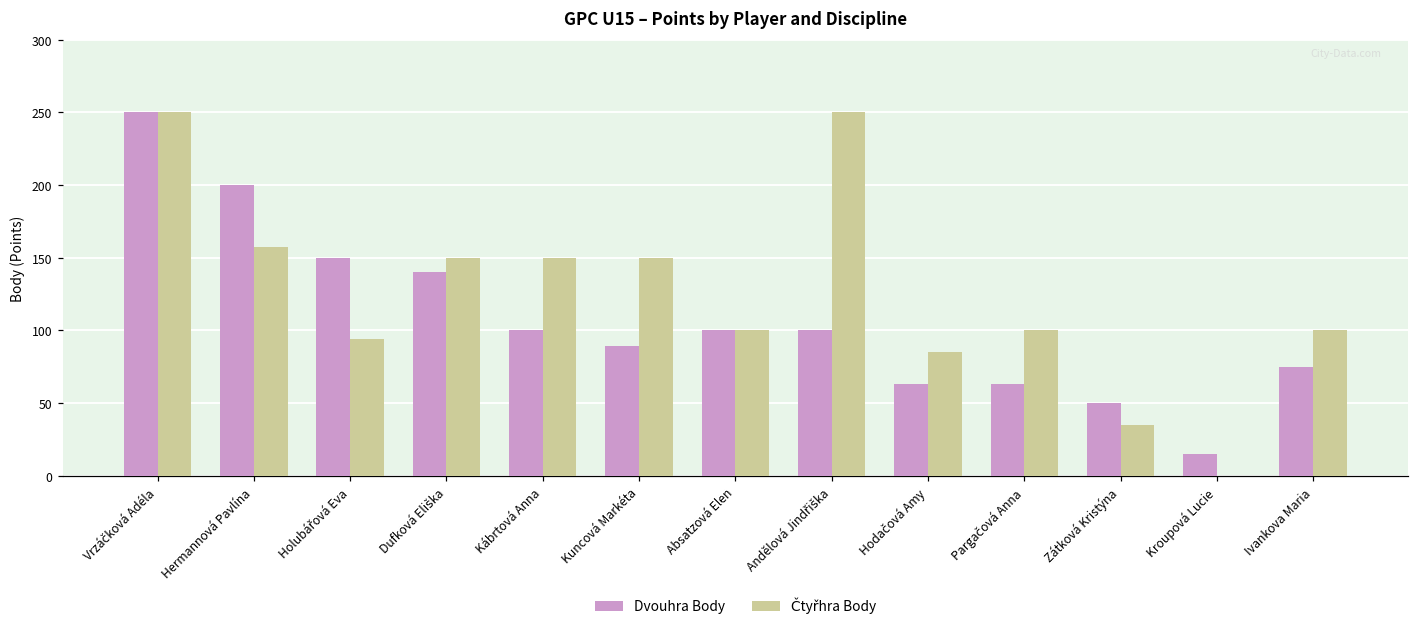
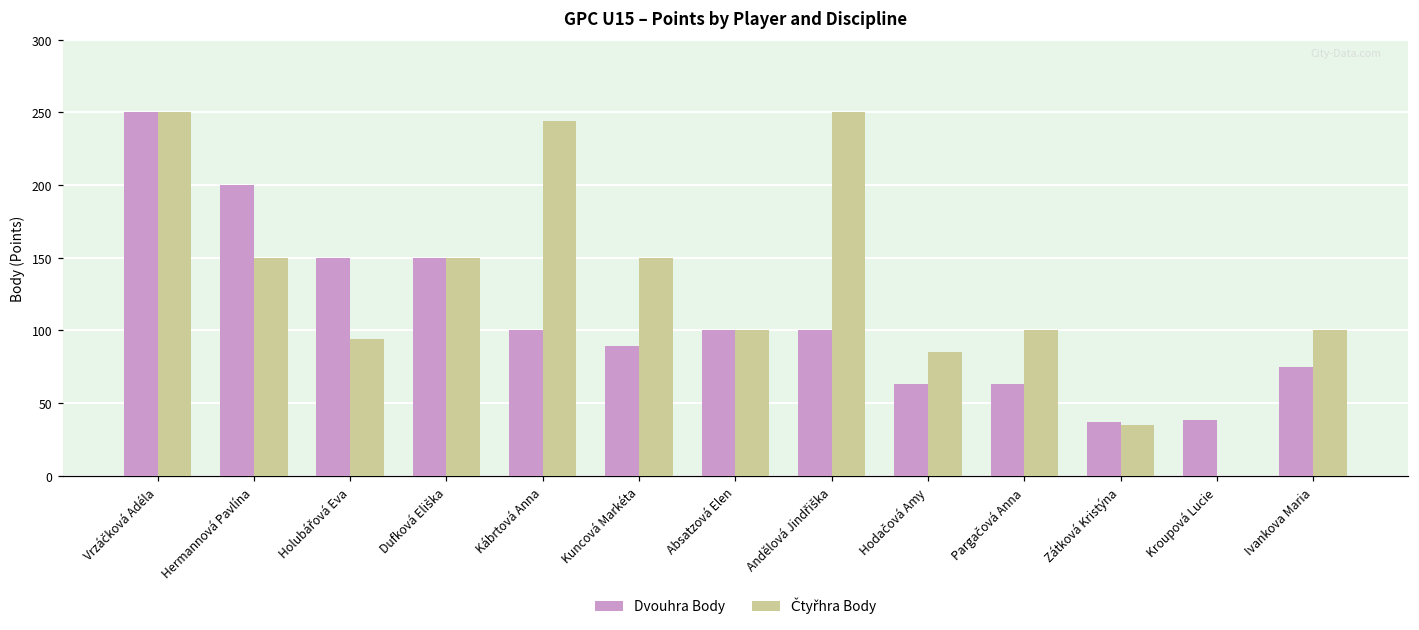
Čtyřhra Body, Hermannová Pavlína: 157 -> 150
Dvouhra Body, Dufková Eliška: 140 -> 150
Čtyřhra Body, Kábrtová Anna: 150 -> 244
Dvouhra Body, Zátková Kristýna: 50 -> 37
Dvouhra Body, Kroupová Lucie: 15 -> 38
